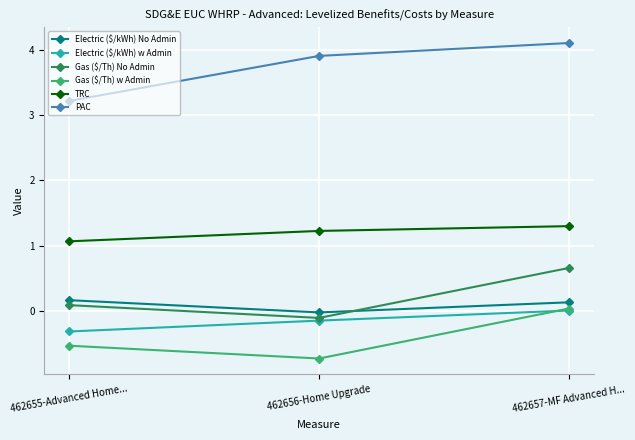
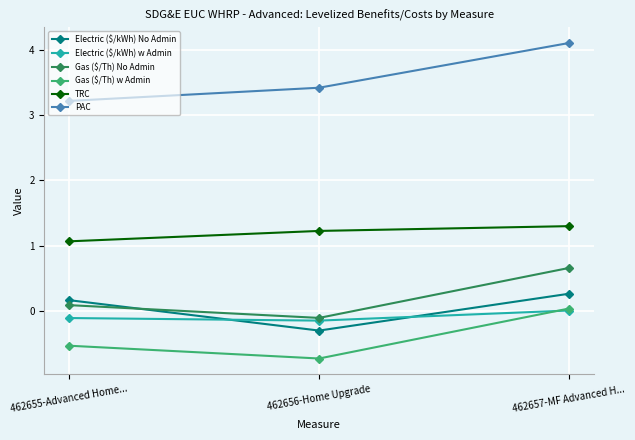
Electric ($/kWh) w Admin, 462655-Advanced Home...: -0.3 -> -0.1
Electric ($/kWh) No Admin, 462656-Home Upgrade: 0.0 -> -0.3
PAC, 462656-Home Upgrade: 3.9 -> 3.4
Electric ($/kWh) No Admin, 462657-MF Advanced H...: 0.1 -> 0.3
